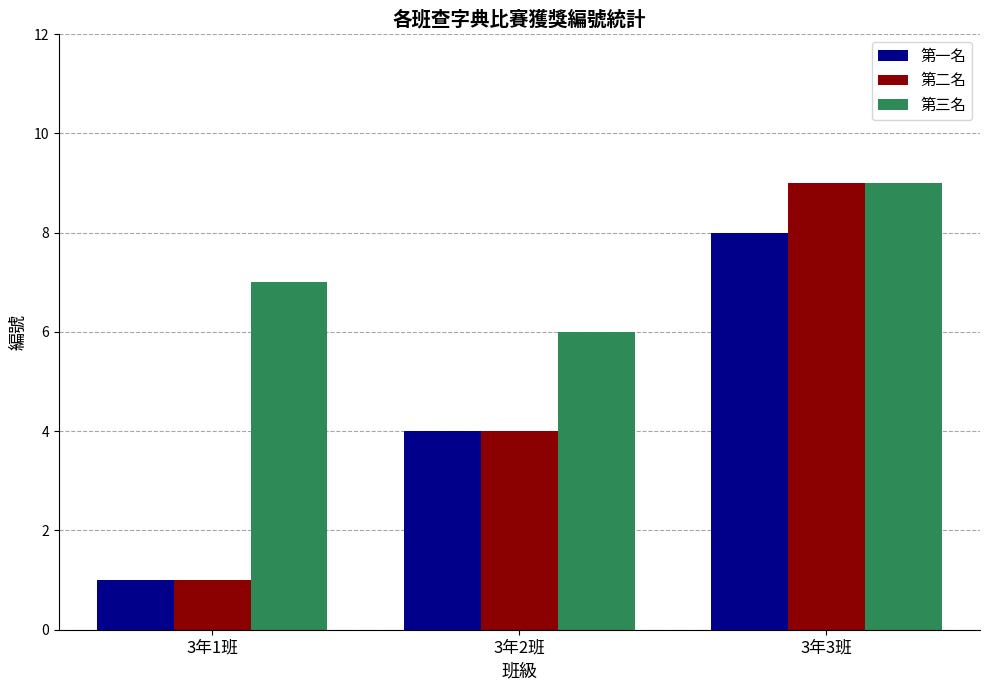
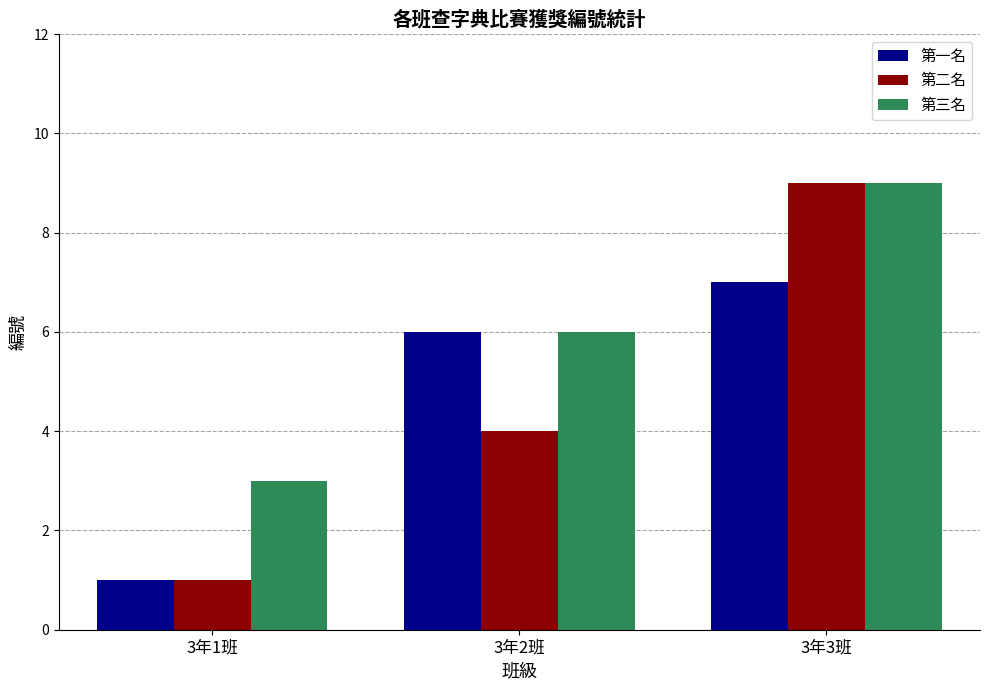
第三名, 3年1班: 7 -> 3
第一名, 3年2班: 4 -> 6
第一名, 3年3班: 8 -> 7
